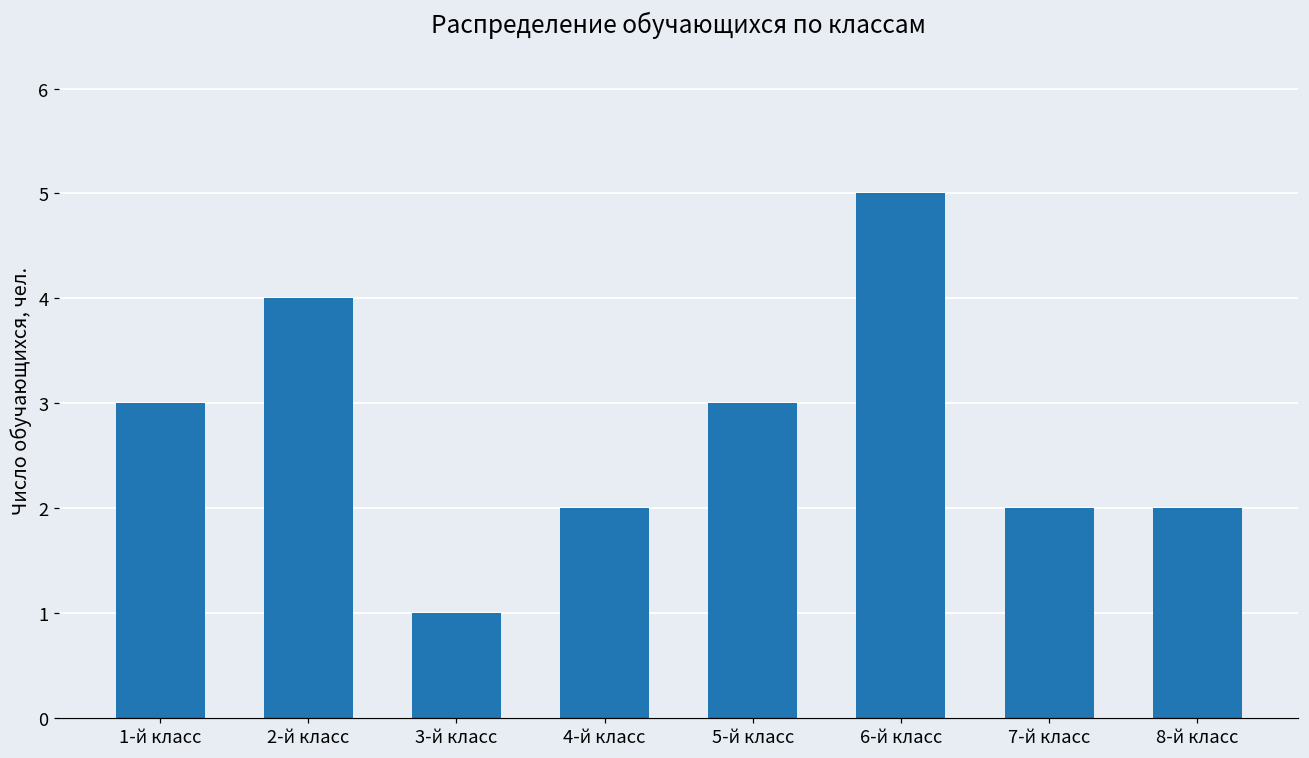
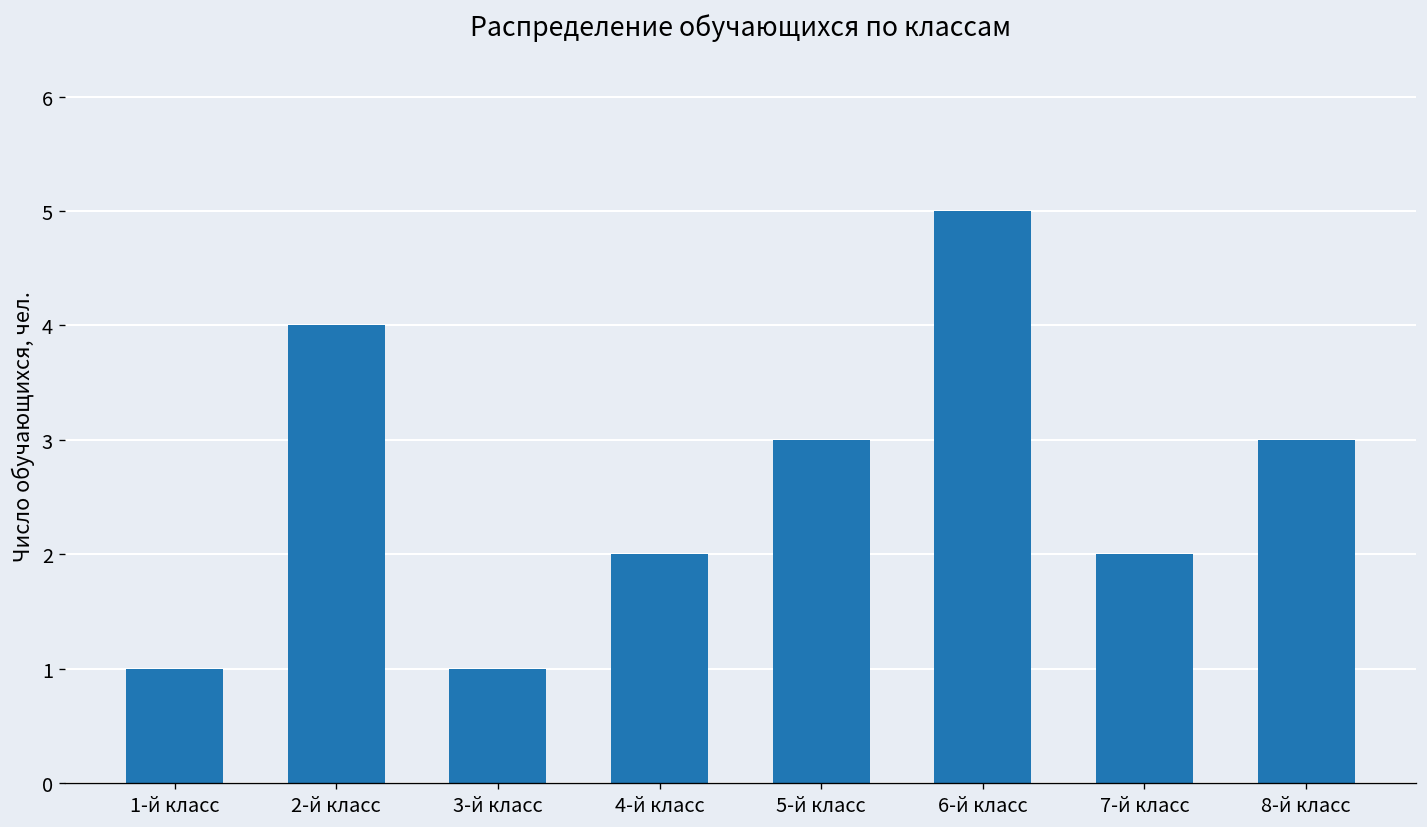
1-й класс: 3 -> 1
8-й класс: 2 -> 3
